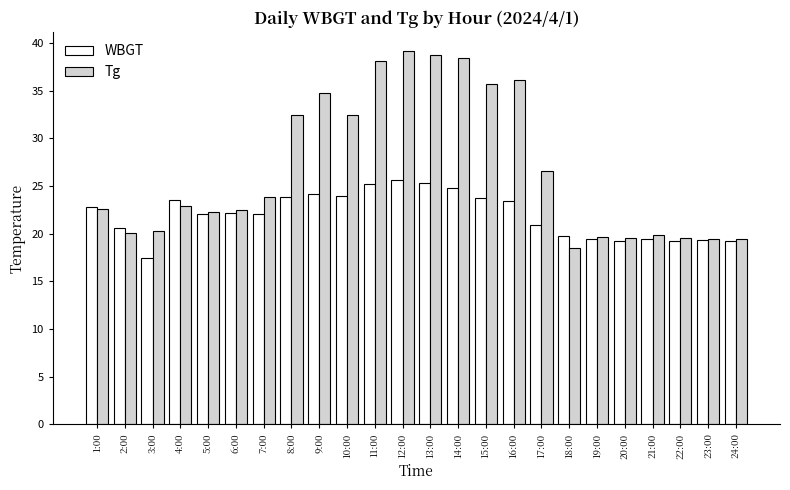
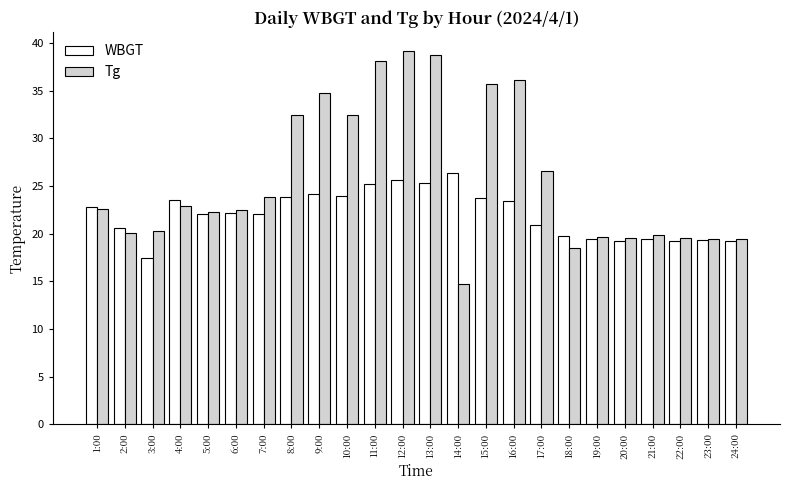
WBGT, 14:00: 25 -> 26
Tg, 14:00: 38 -> 15
